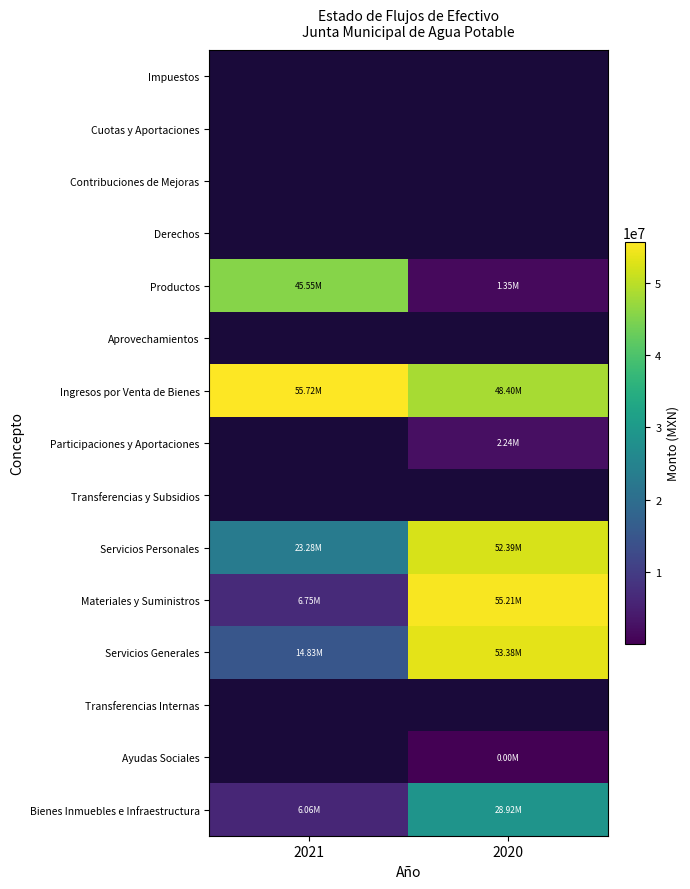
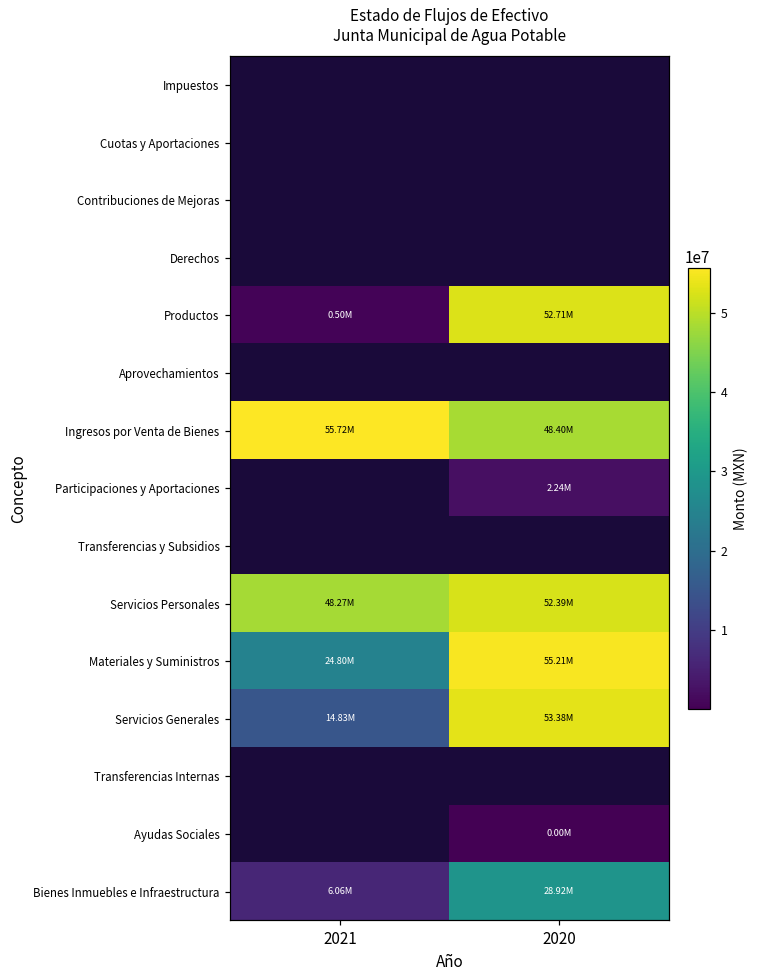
Productos, 2021: 45.55M -> 0.50M
Productos, 2020: 1.35M -> 52.71M
Servicios Personales, 2021: 23.28M -> 48.27M
Materiales y Suministros, 2021: 6.75M -> 24.80M
